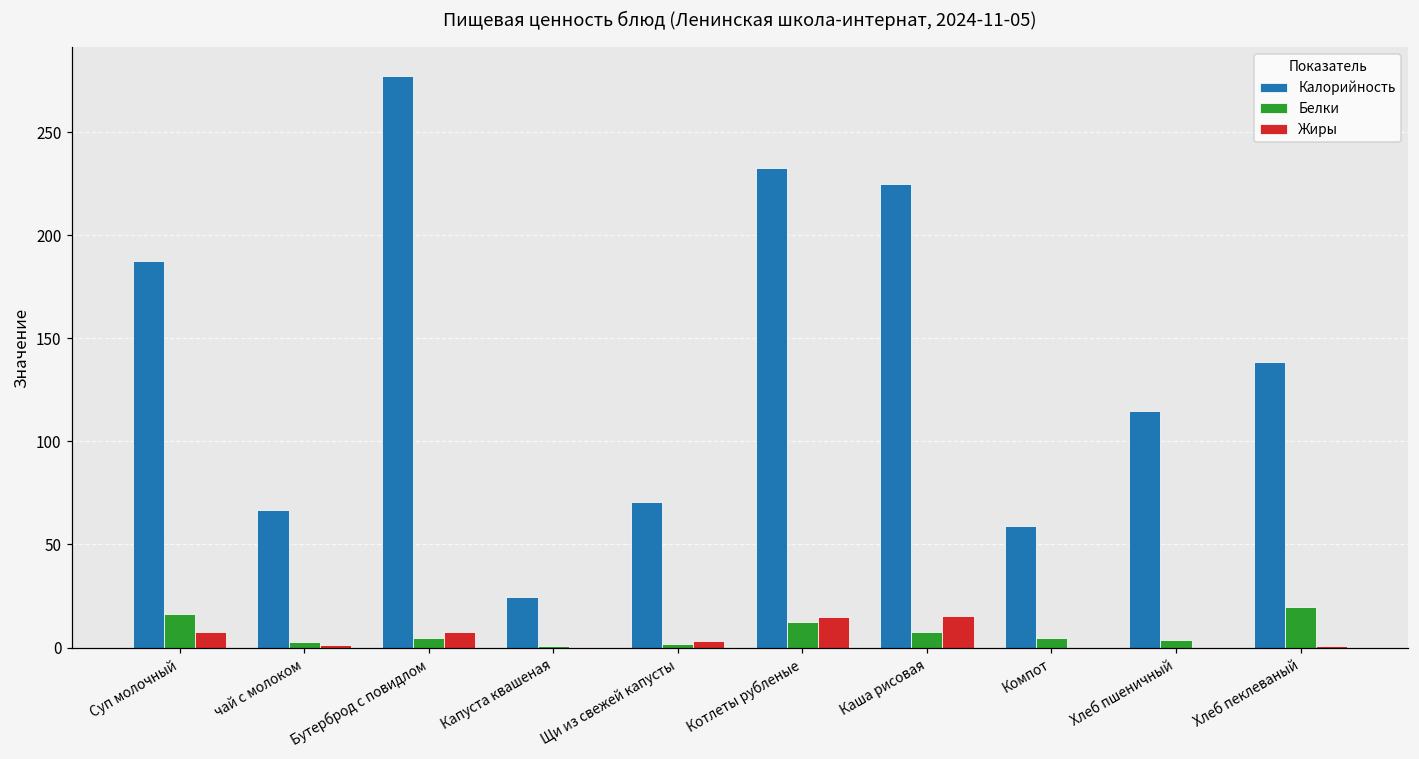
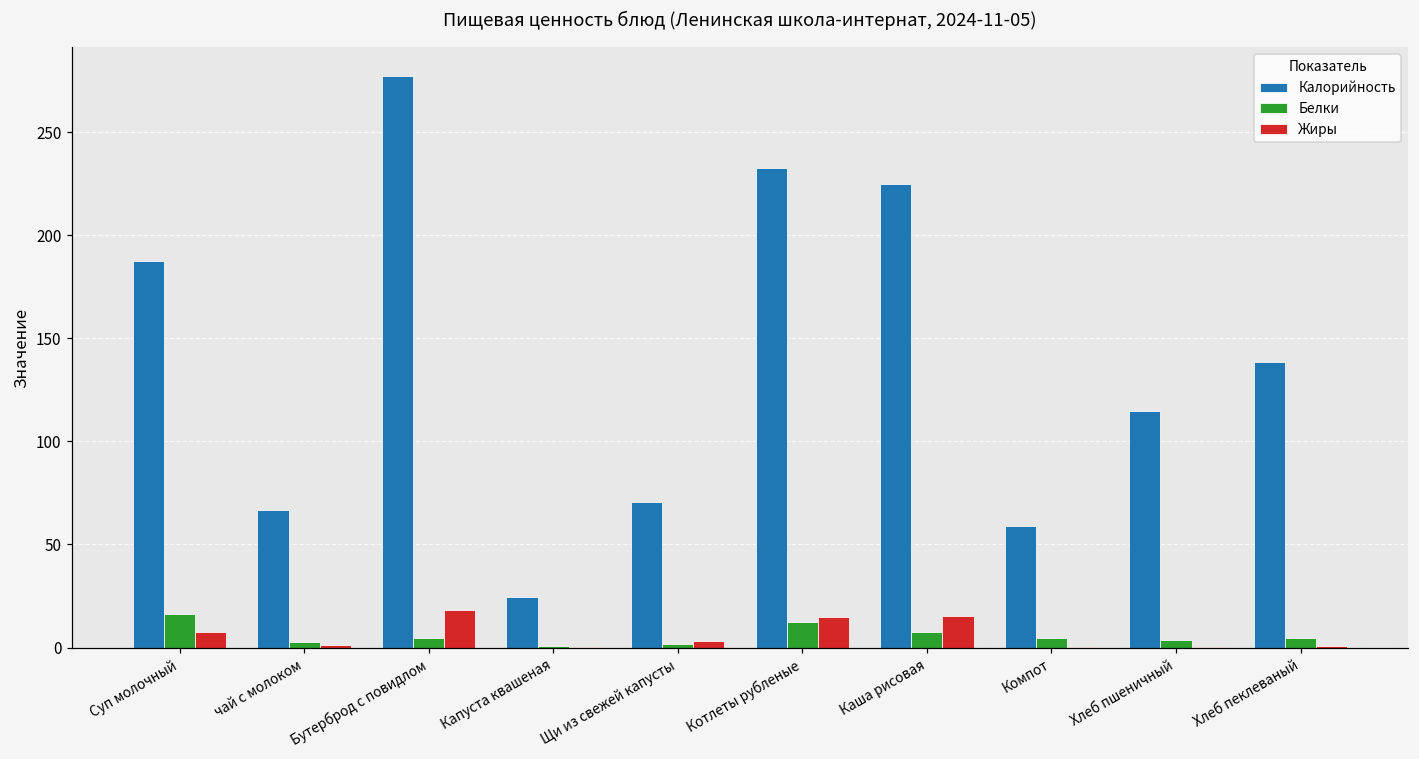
Жиры, Бутерброд с повидлом: 7 -> 18
Белки, Хлеб пеклеваный: 20 -> 5
